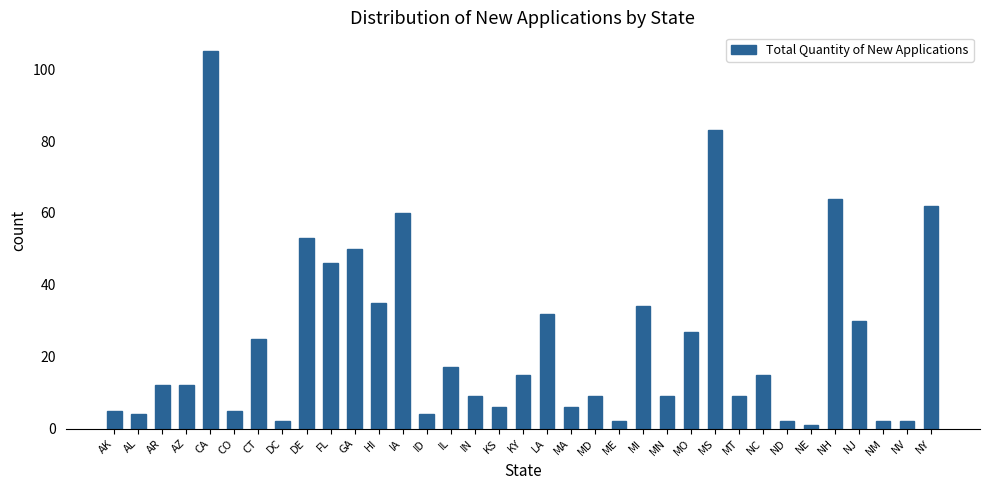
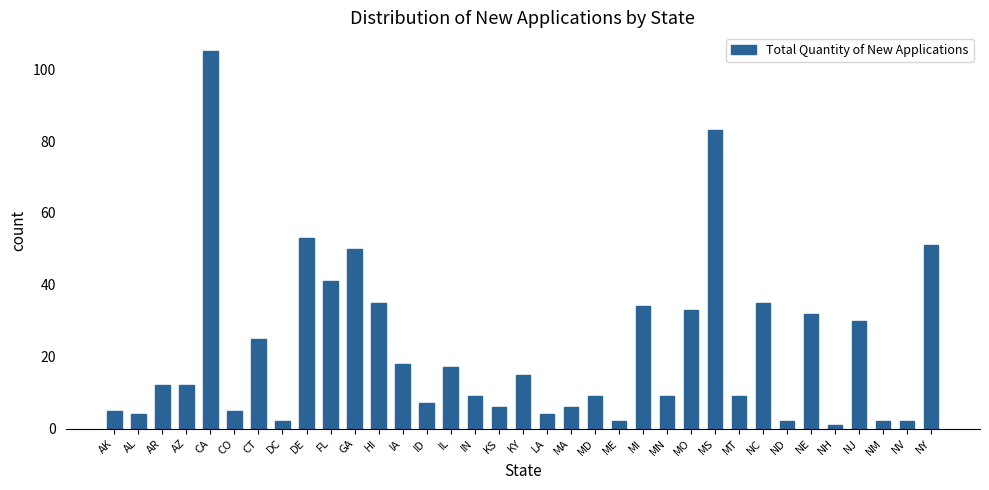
FL: 46 -> 41
IA: 60 -> 18
ID: 4 -> 7
LA: 32 -> 4
MO: 27 -> 33
NC: 15 -> 35
NE: 1 -> 32
NH: 64 -> 1
NY: 62 -> 51
